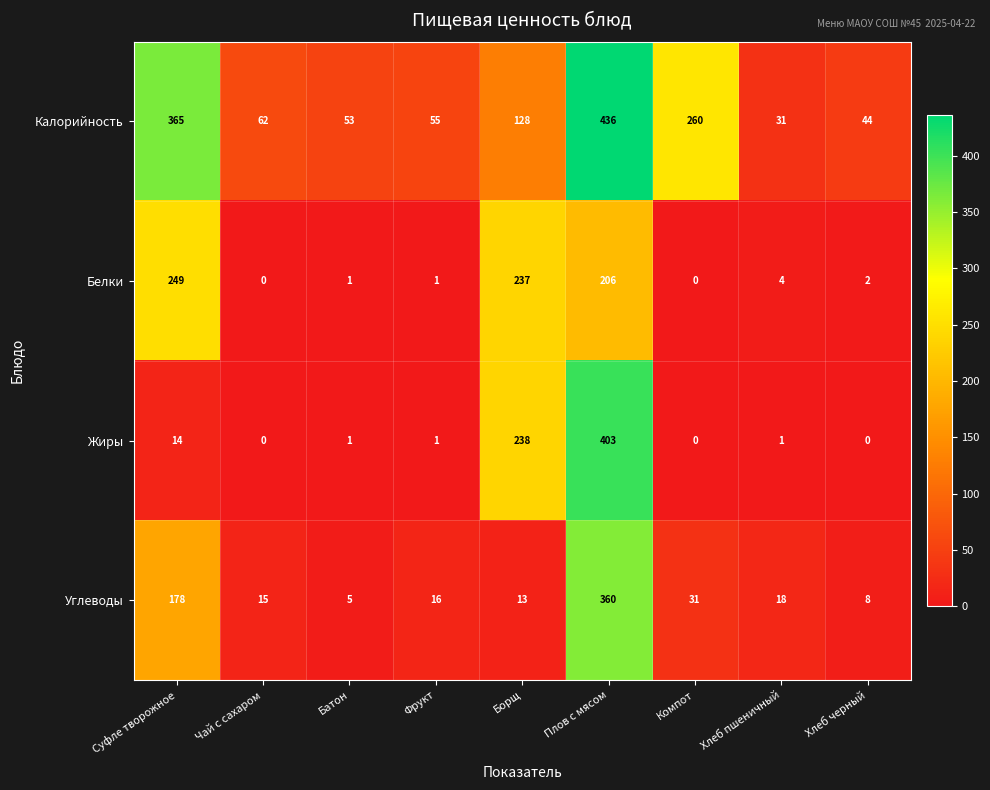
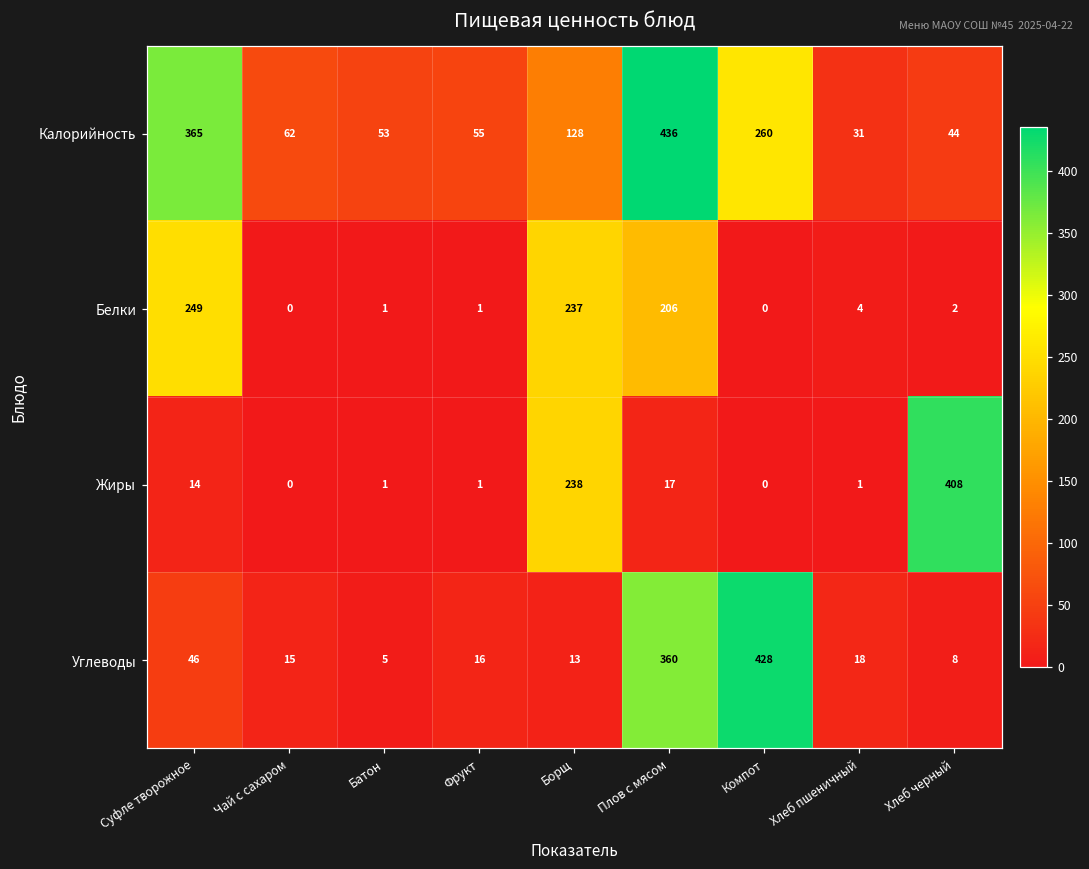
Жиры, Плов с мясом: 403 -> 17
Жиры, Хлеб черный: 0 -> 408
Углеводы, Суфле творожное: 178 -> 46
Углеводы, Компот: 31 -> 428
